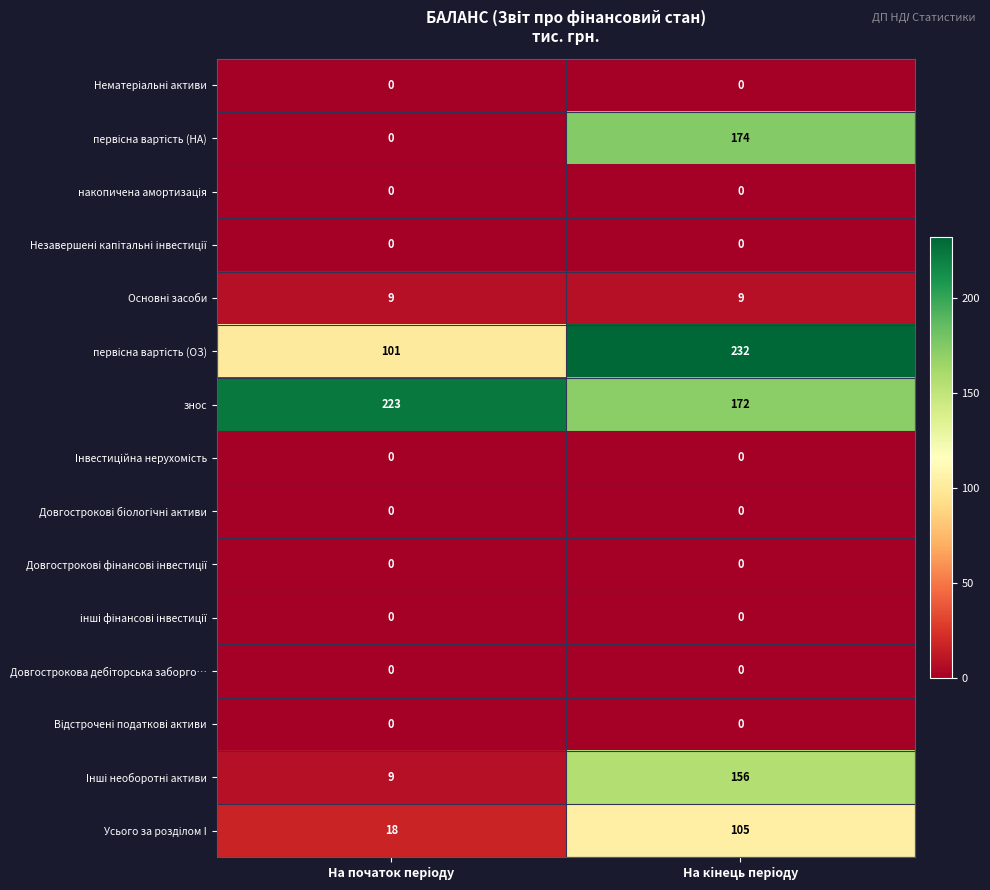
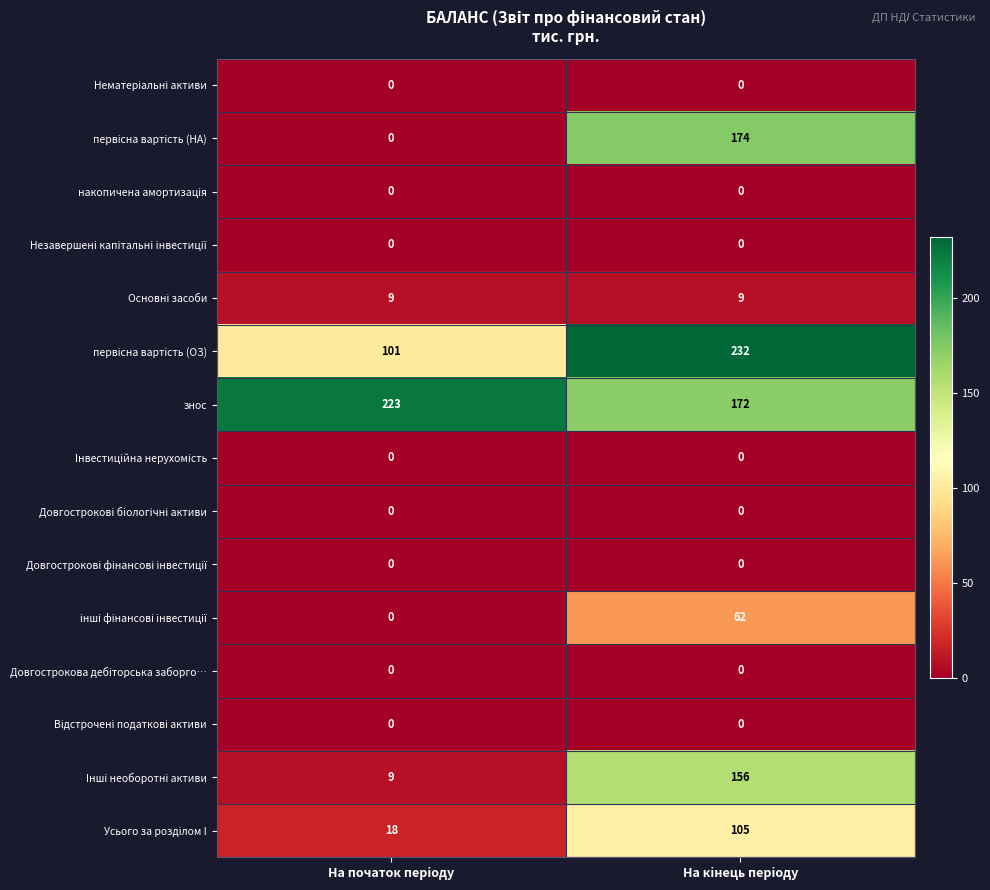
iншi фiнансовi iнвестицiї, На кiнець перiоду: 0 -> 62
